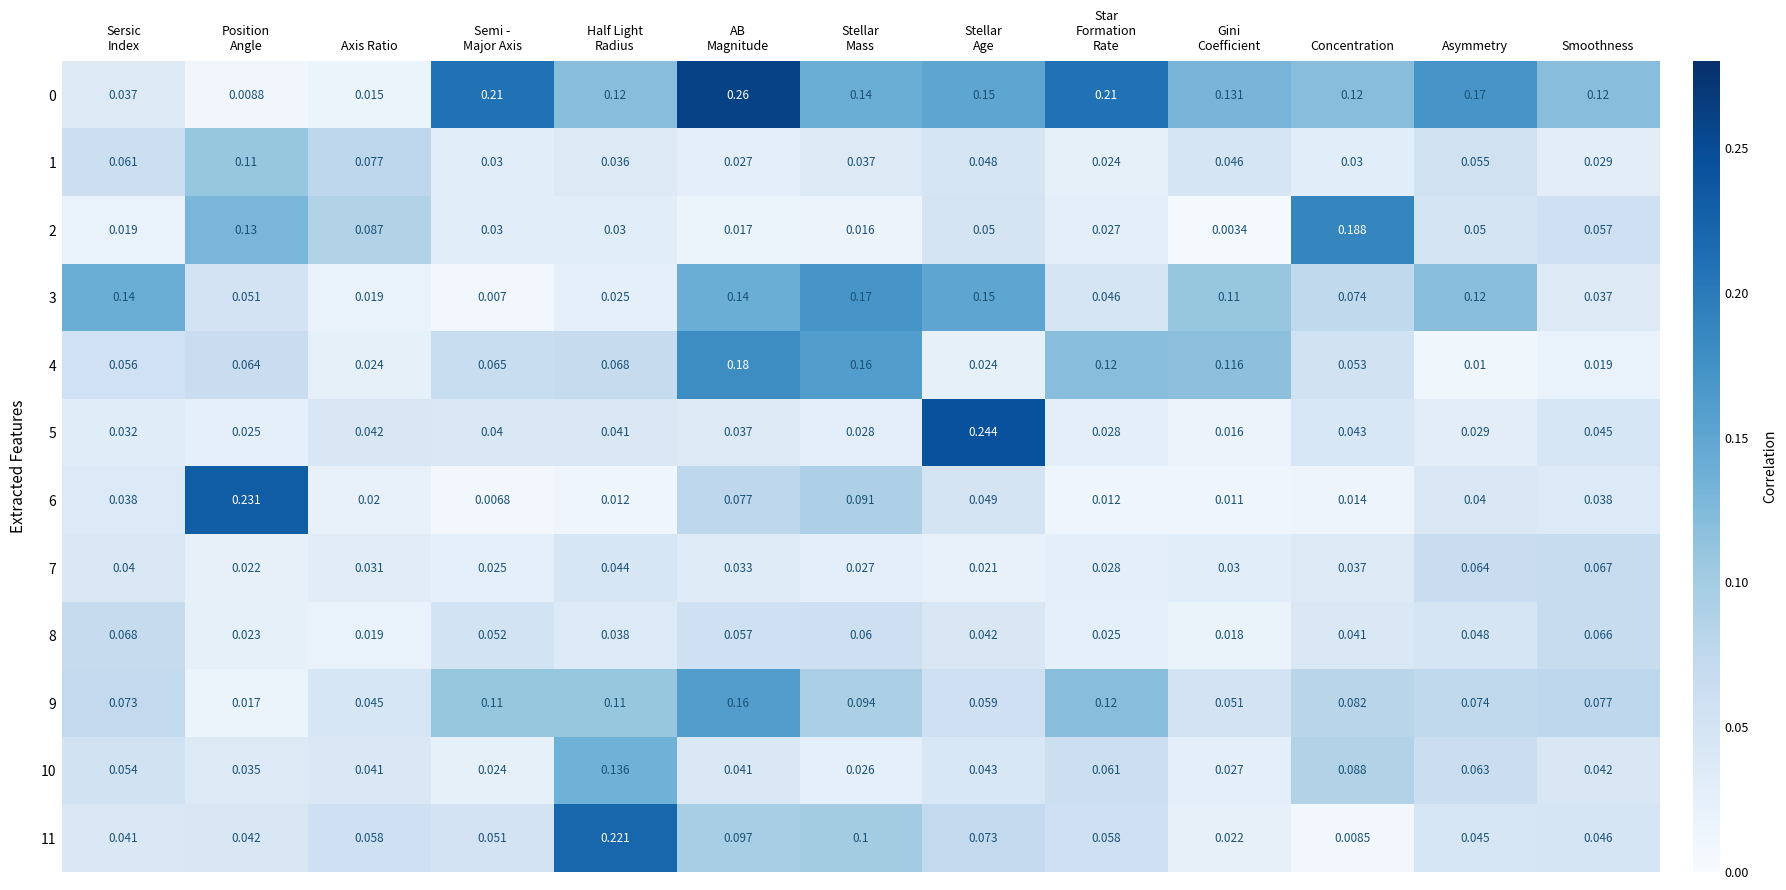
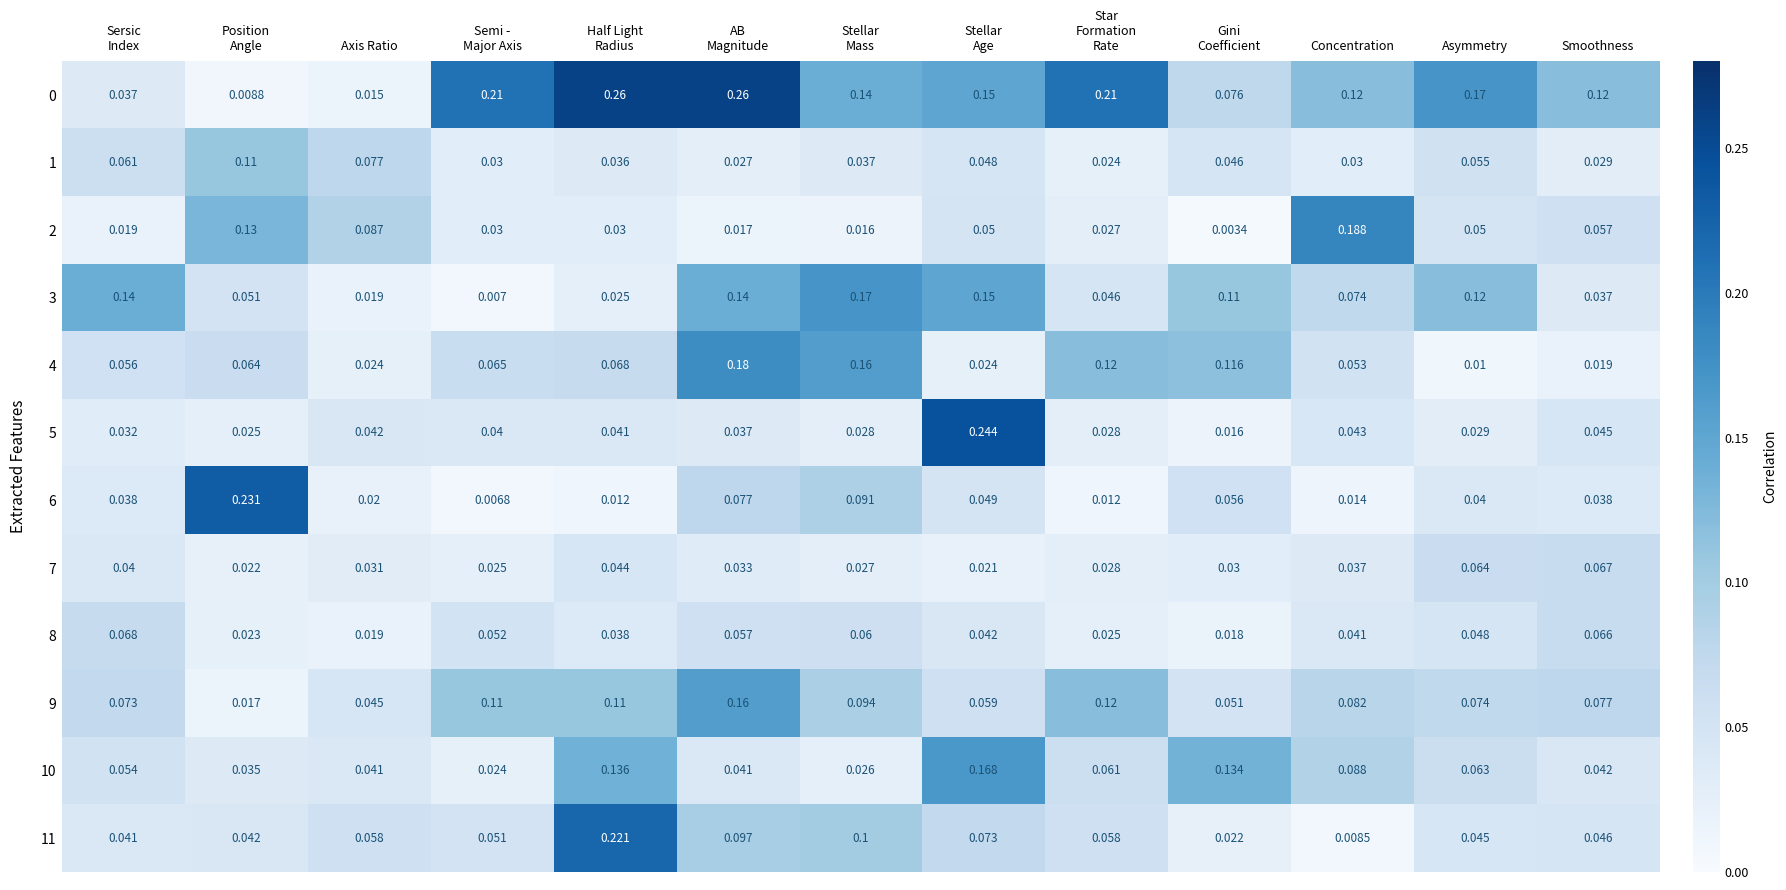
0, Half Light Radius: 0.12 -> 0.26
0, Gini Coefficient: 0.131 -> 0.076
6, Gini Coefficient: 0.011 -> 0.056
10, Stellar Age: 0.043 -> 0.168
10, Gini Coefficient: 0.027 -> 0.134
